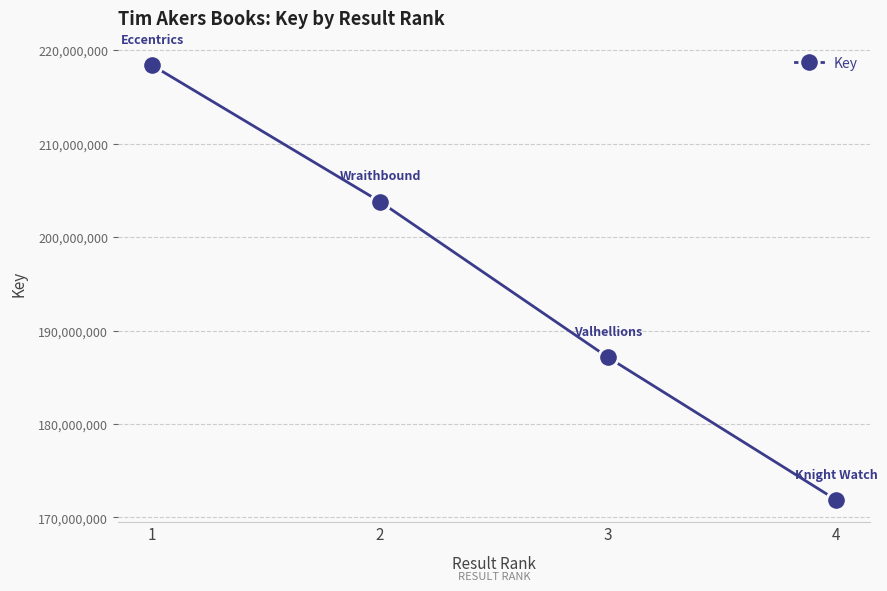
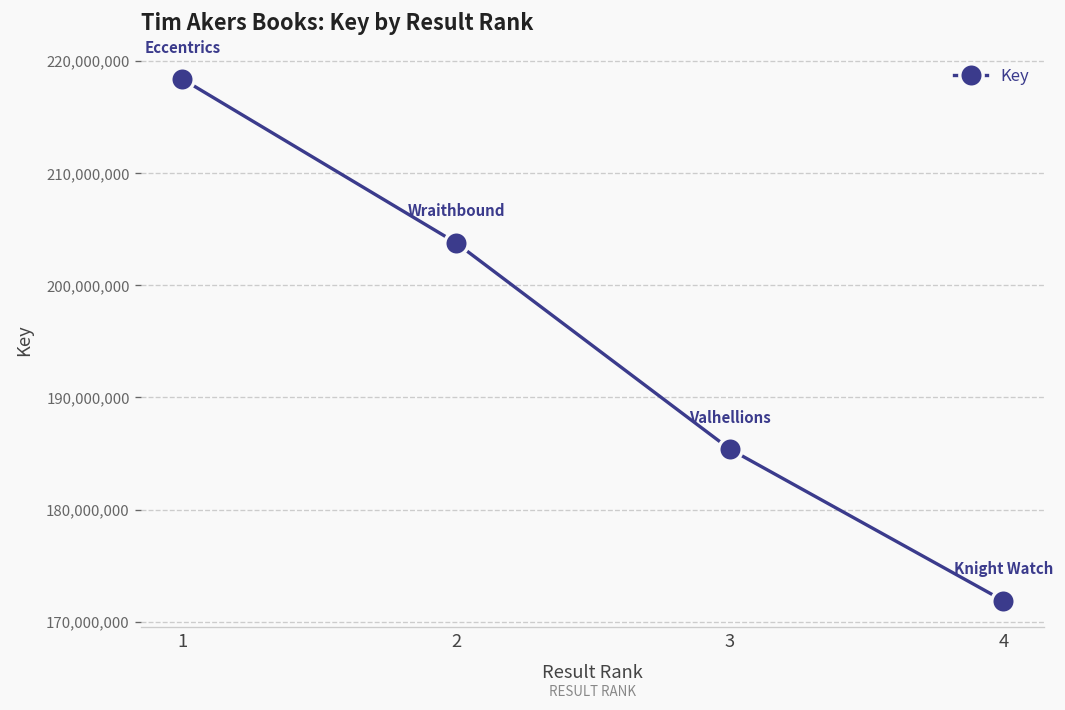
3: 187,000,000 -> 185,000,000
